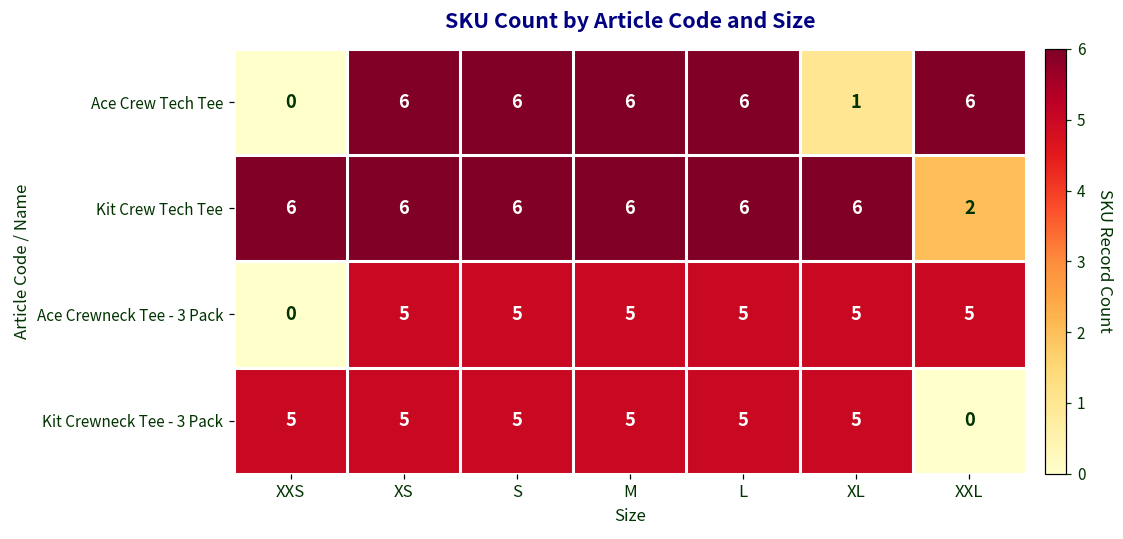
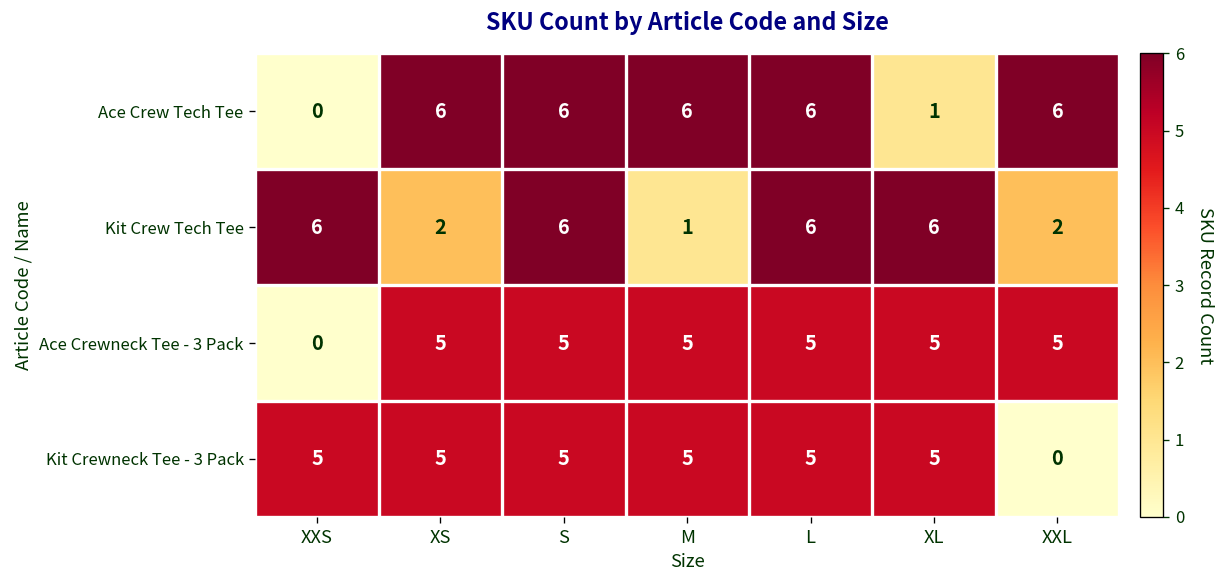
Kit Crew Tech Tee, XS: 6 -> 2
Kit Crew Tech Tee, M: 6 -> 1
